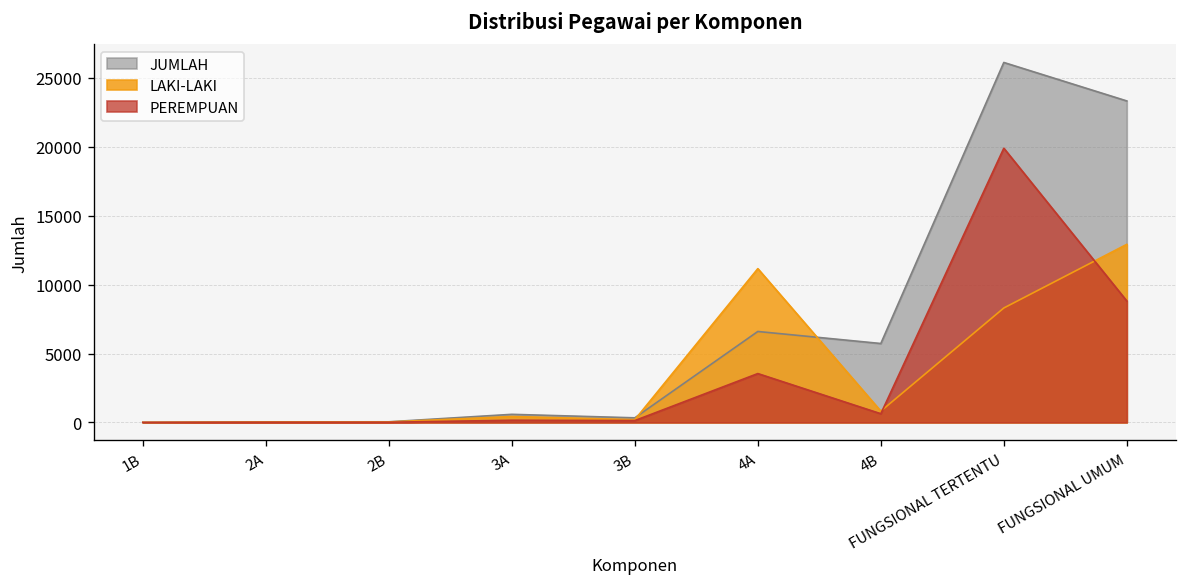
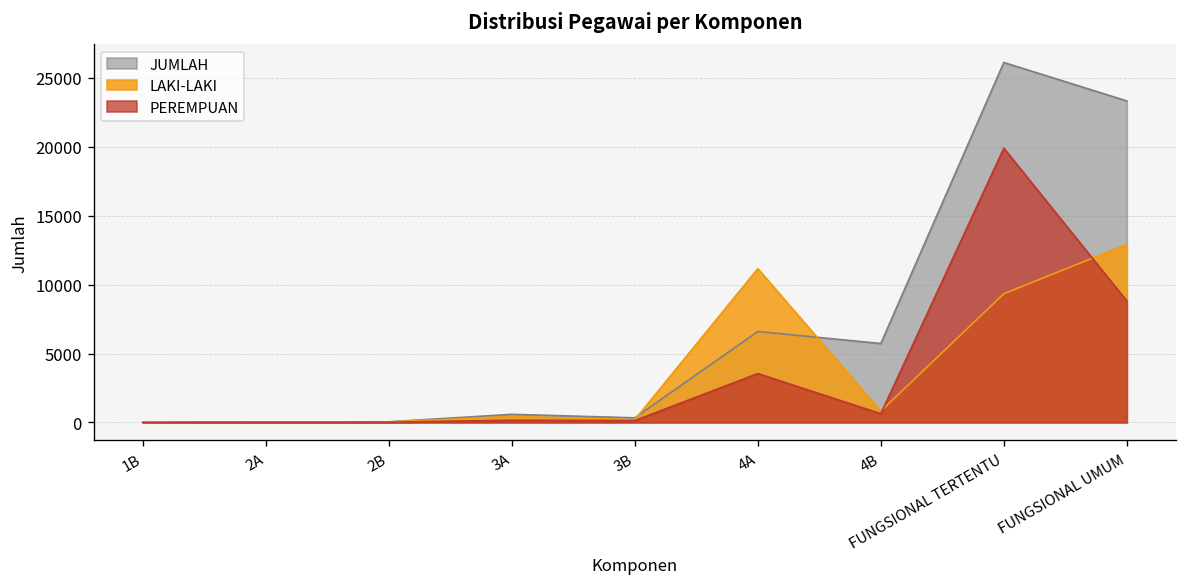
LAKI-LAKI, FUNGSIONAL TERTENTU: 8300 -> 9300
